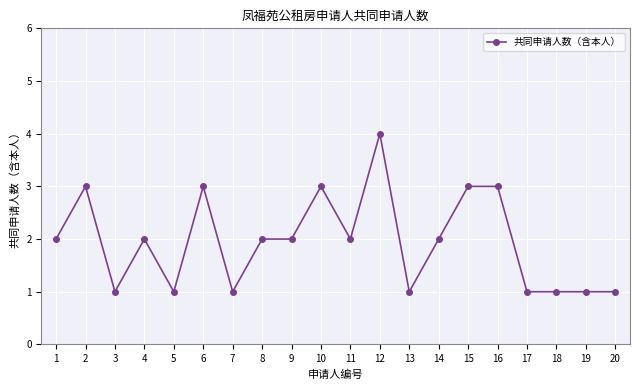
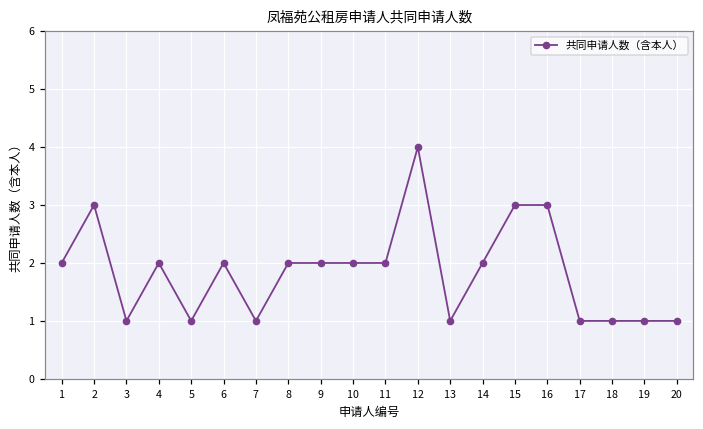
6: 3 -> 2
10: 3 -> 2
